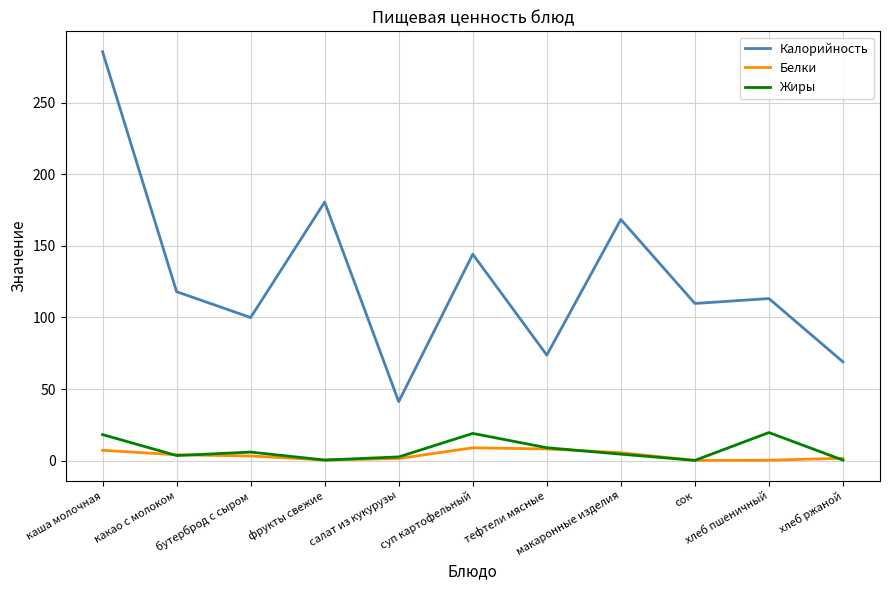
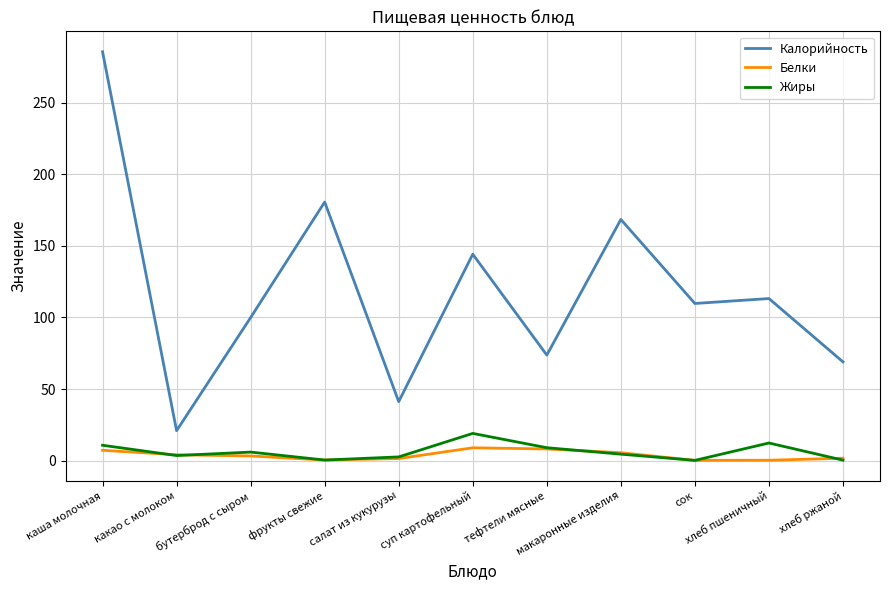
Жиры, каша молочная: 18 -> 11
Калорийность, какао с молоком: 118 -> 21
Жиры, хлеб пшеничный: 20 -> 12
